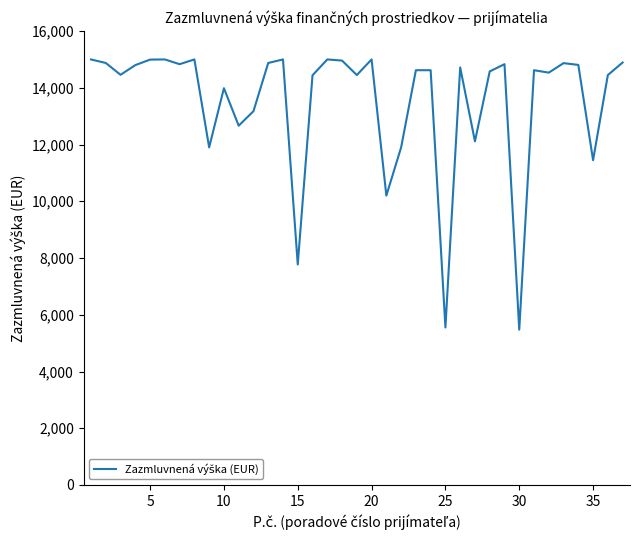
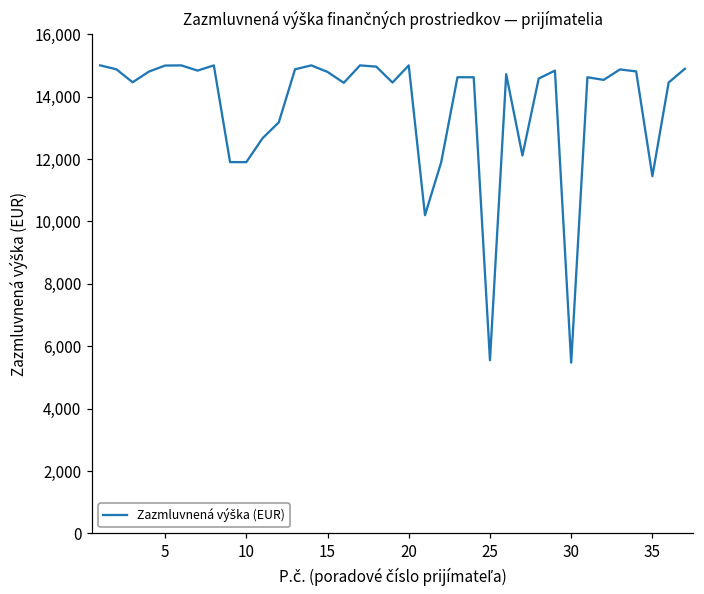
10: 14,000 -> 11,900
15: 7,800 -> 14,800
